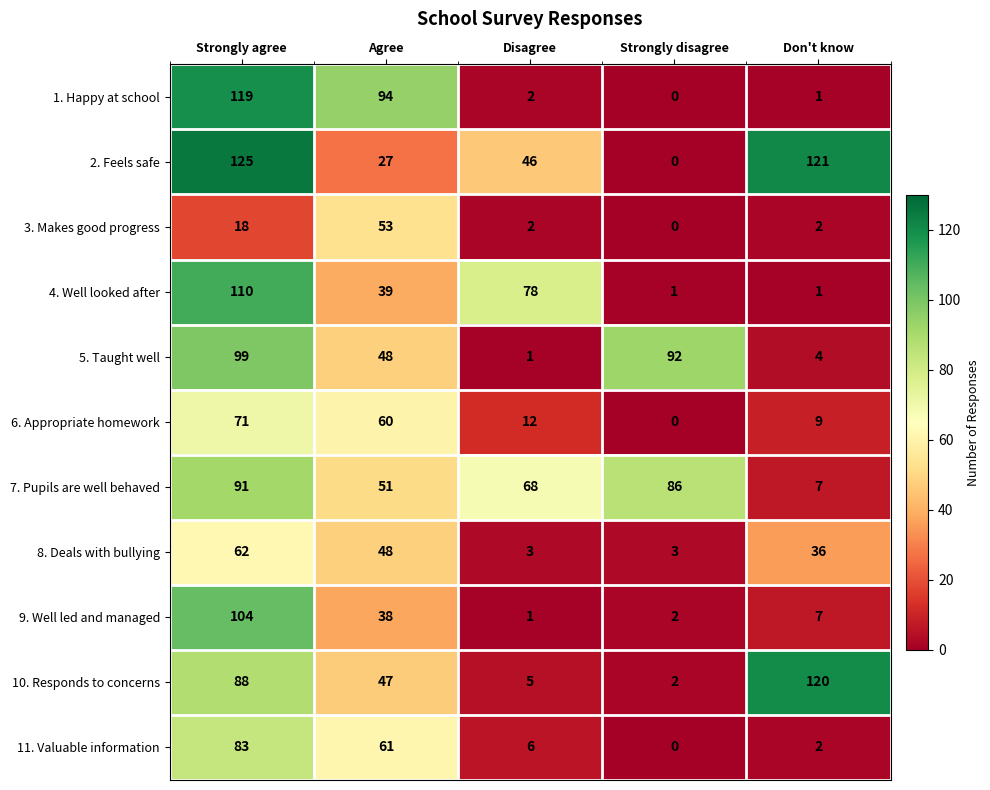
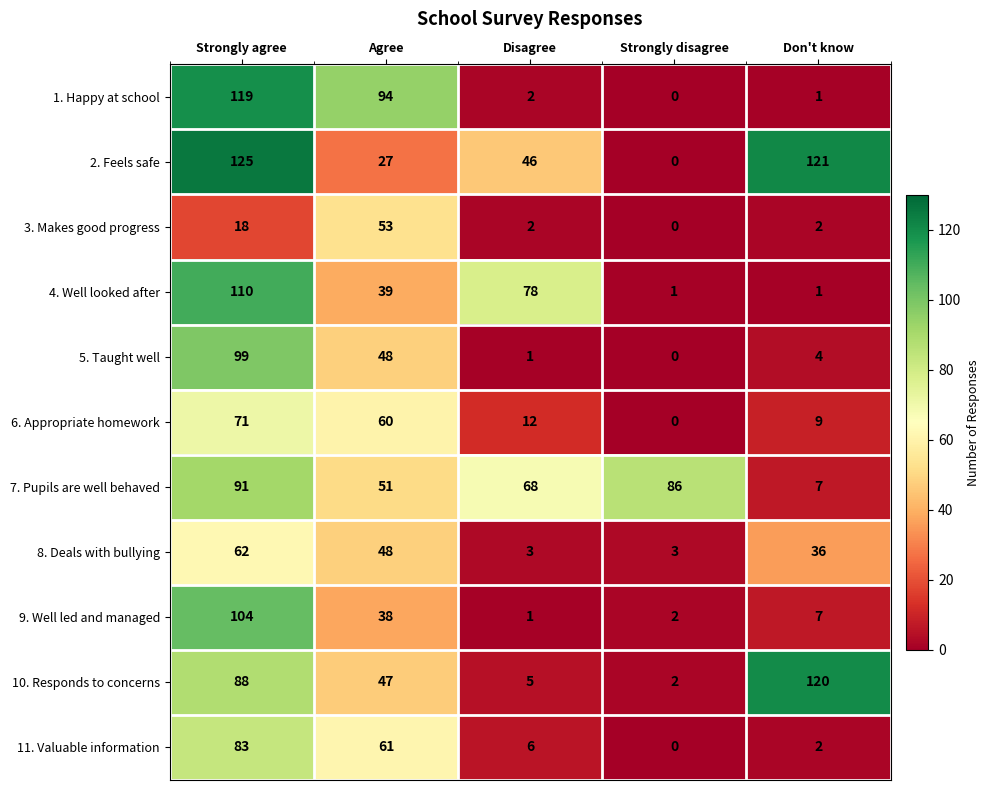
5. Taught well, Strongly disagree: 92 -> 0
